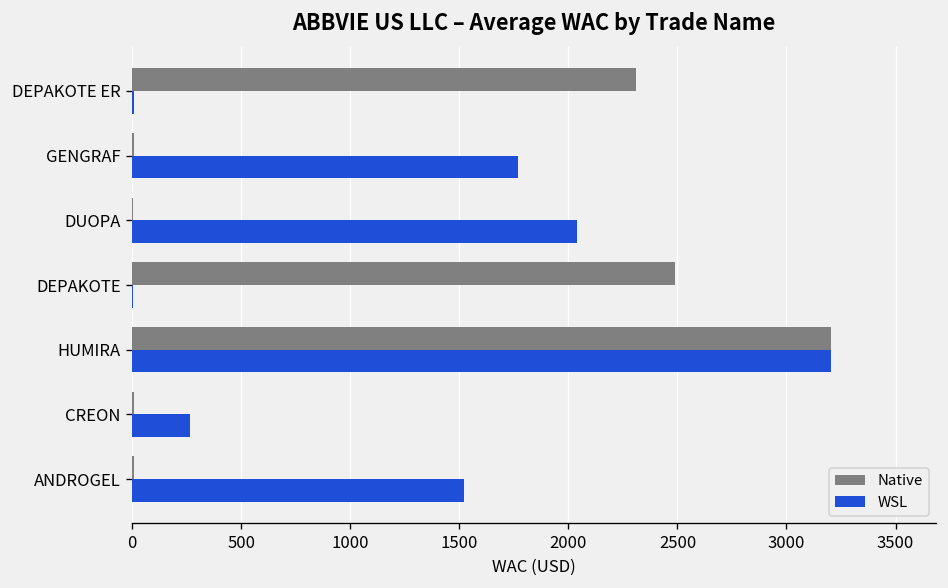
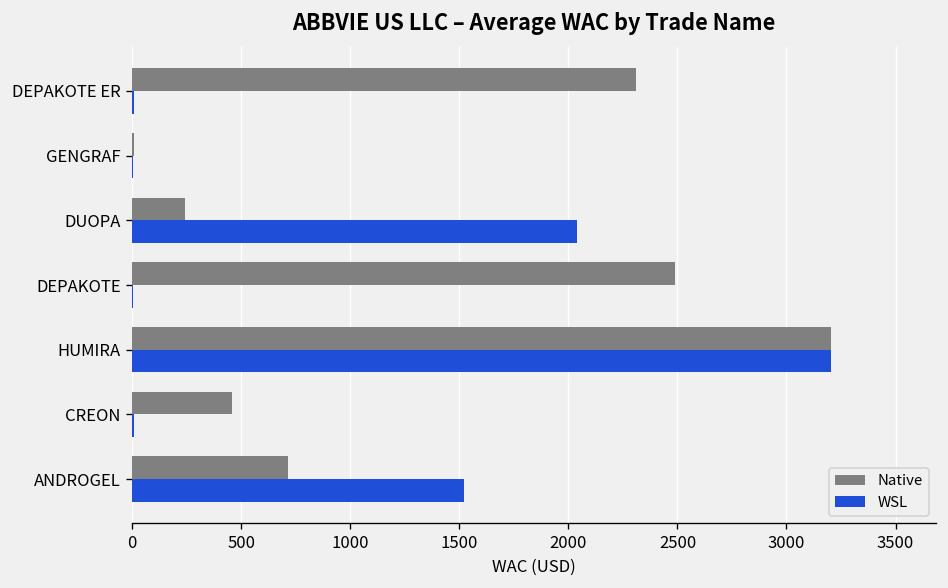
WSL, GENGRAF: 1770 -> 0
Native, DUOPA: 0 -> 240
Native, CREON: 10 -> 460
WSL, CREON: 260 -> 10
Native, ANDROGEL: 10 -> 710
